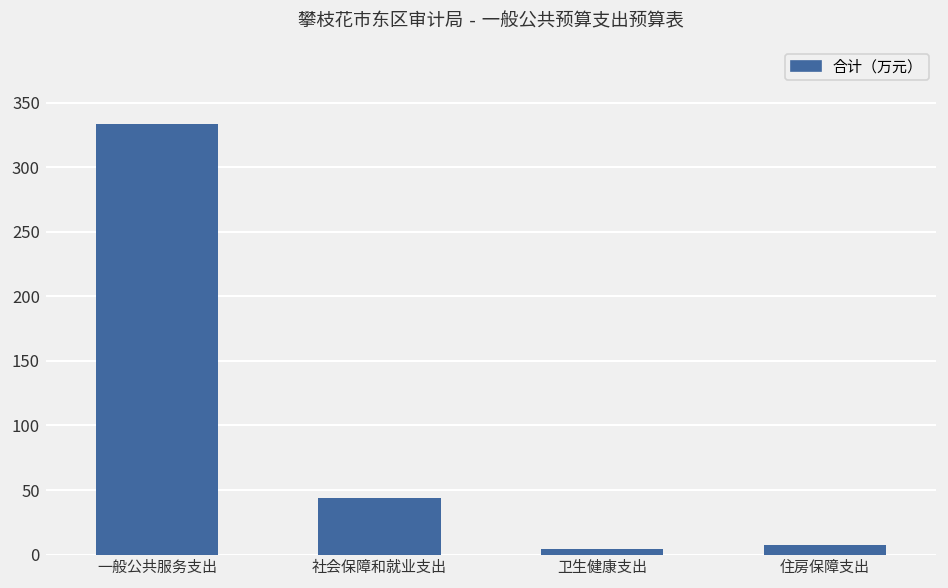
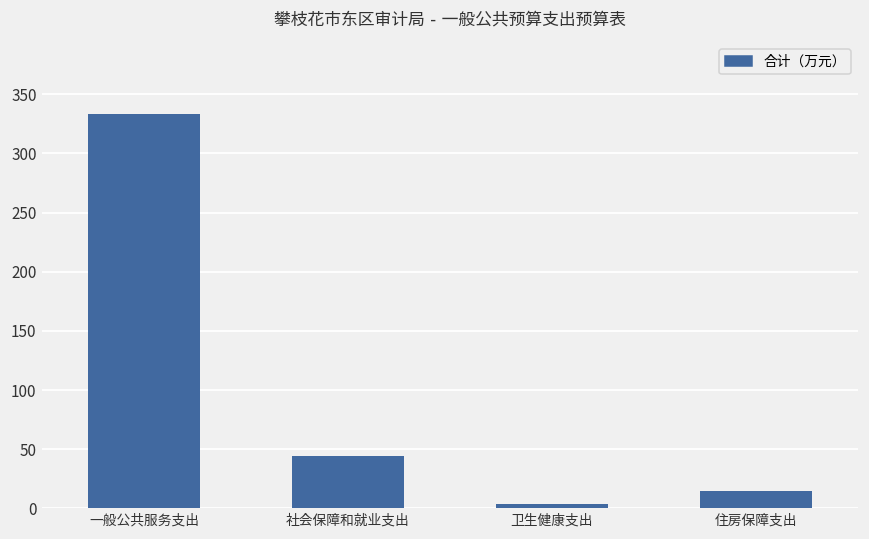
住房保障支出: 7 -> 15
